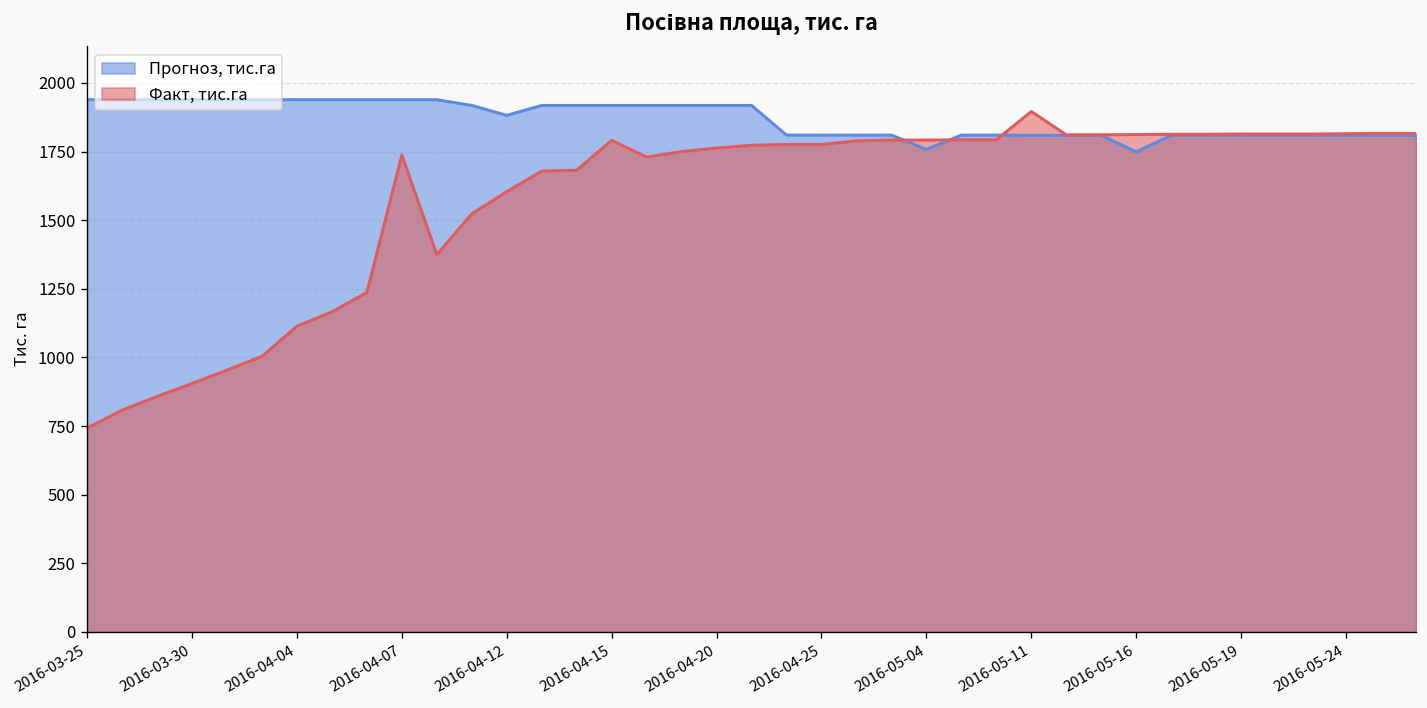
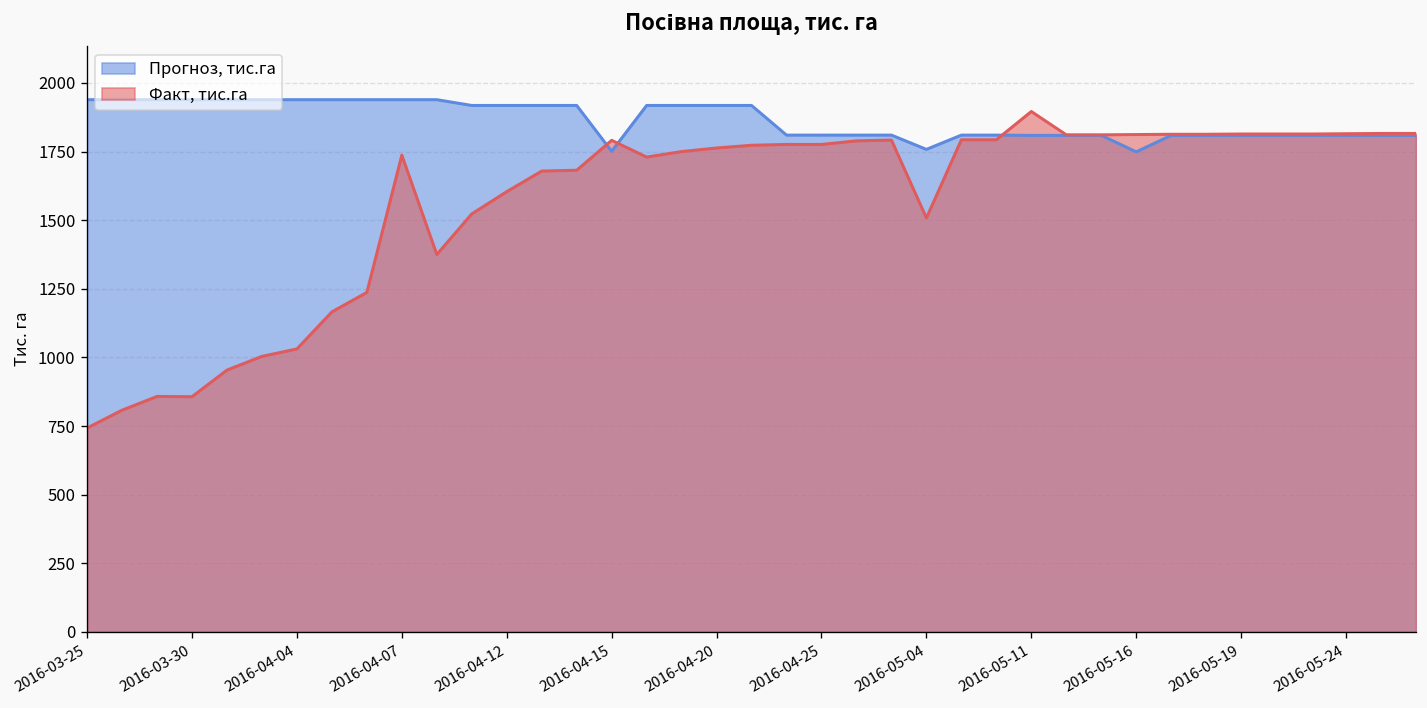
Факт, тис.га, 2016-03-30: 910 -> 860
Факт, тис.га, 2016-04-04: 1110 -> 1030
Прогноз, тис.га, 2016-04-12: 1880 -> 1920
Прогноз, тис.га, 2016-04-15: 1920 -> 1750
Факт, тис.га, 2016-05-04: 1790 -> 1510
